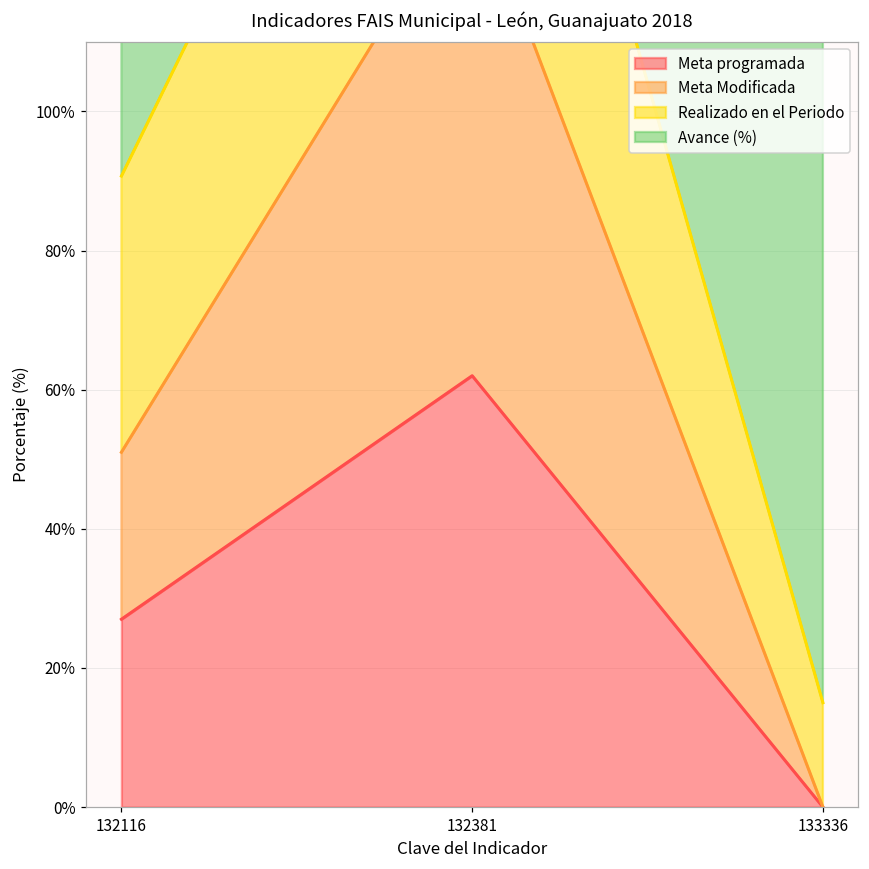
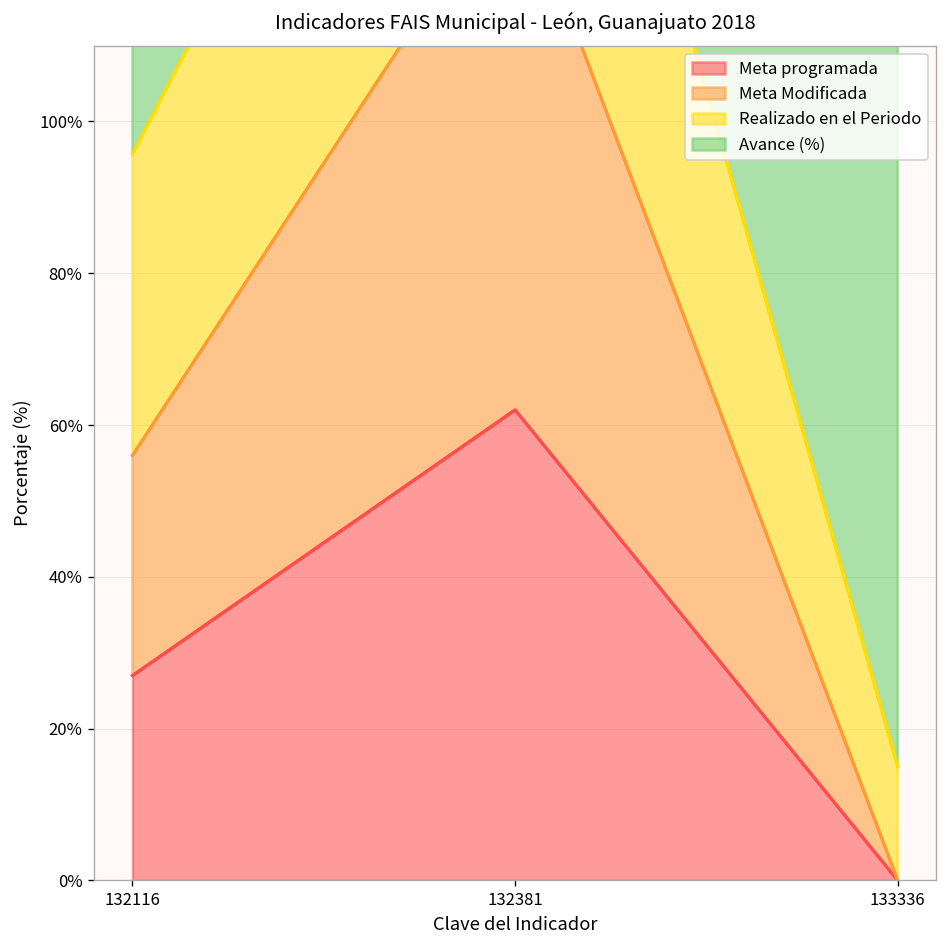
Meta Modificada, 132116: 24% -> 29%
